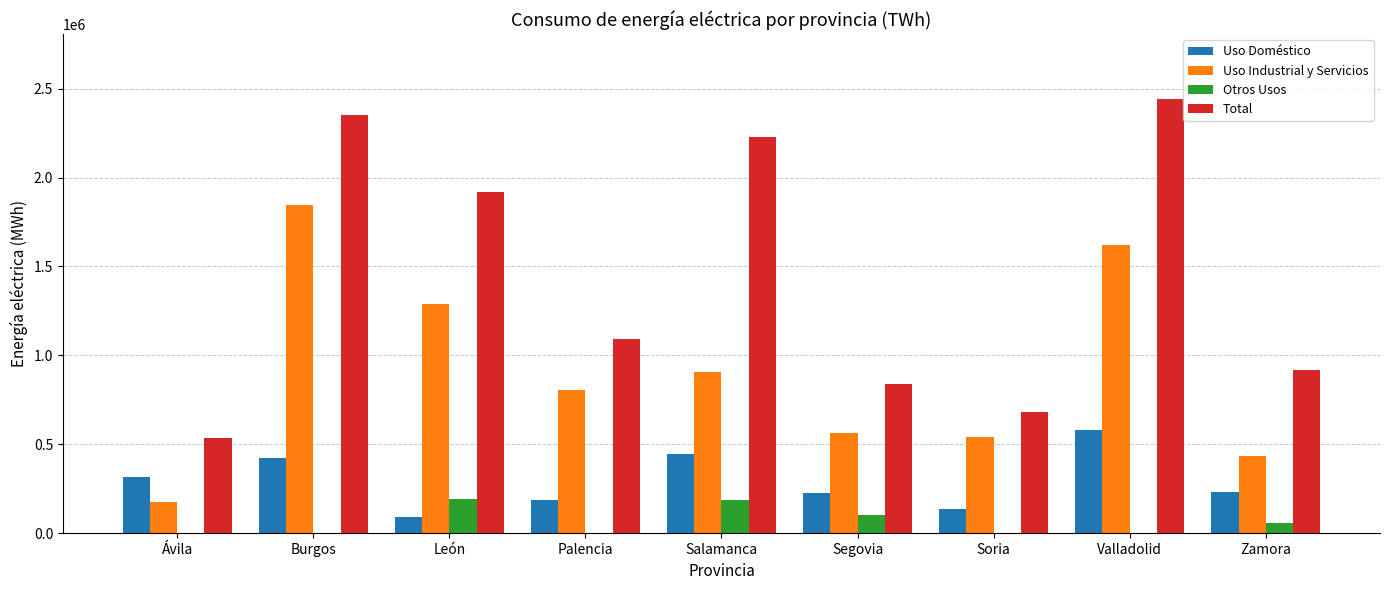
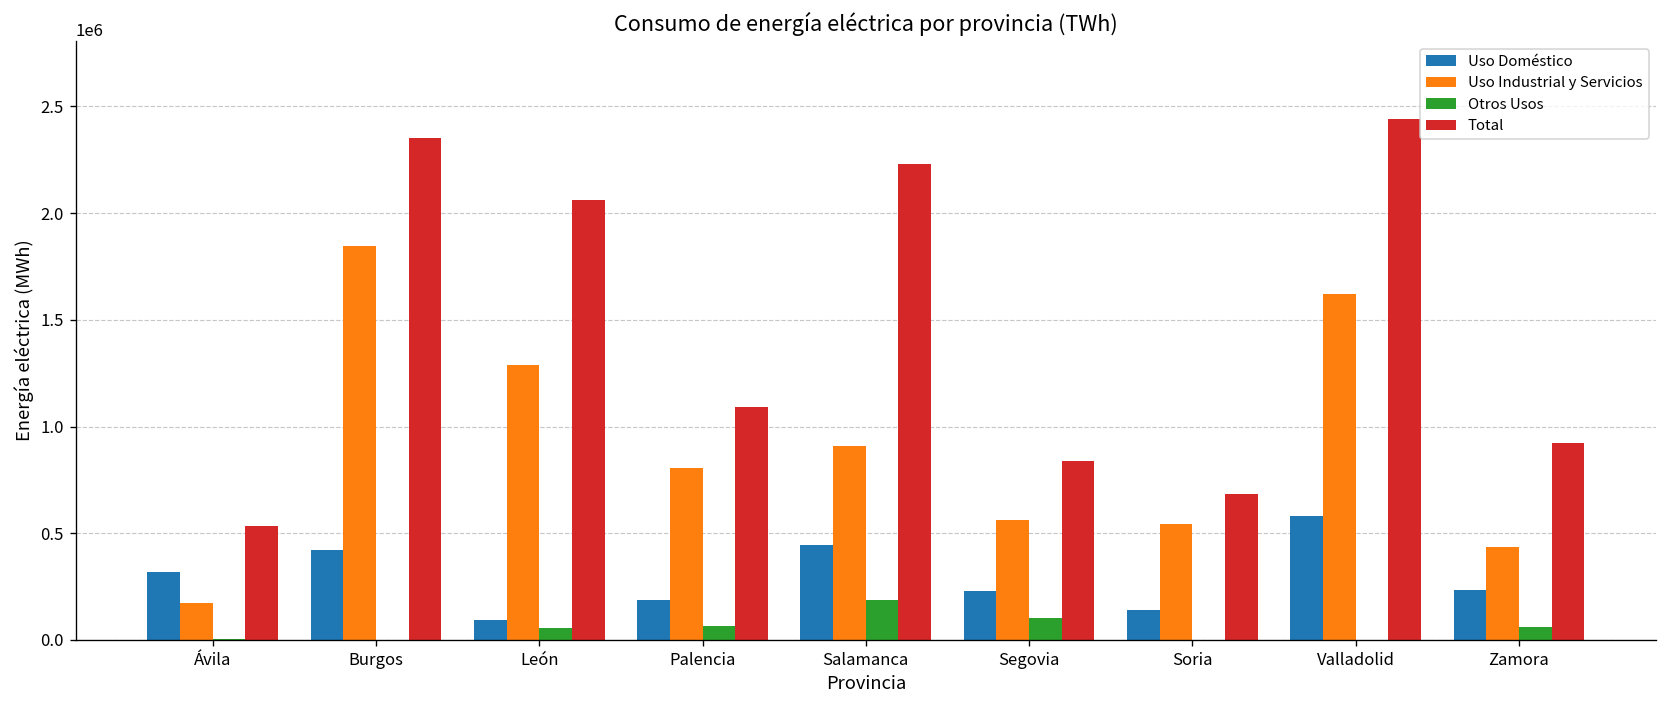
Otros Usos, León: 190000 -> 60000
Total, León: 1920000 -> 2060000
Otros Usos, Palencia: 0 -> 60000
